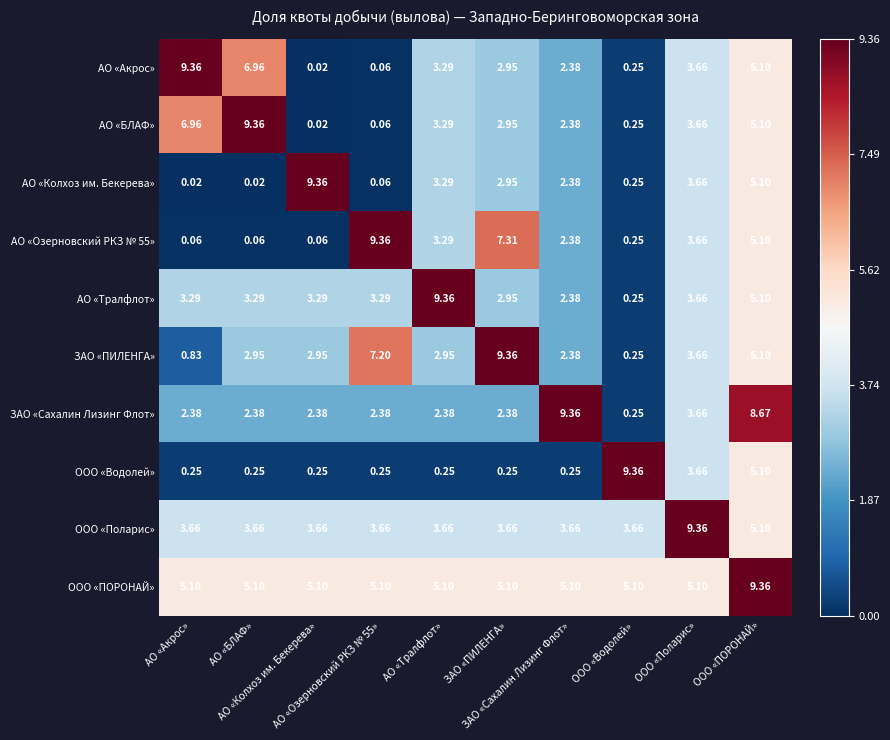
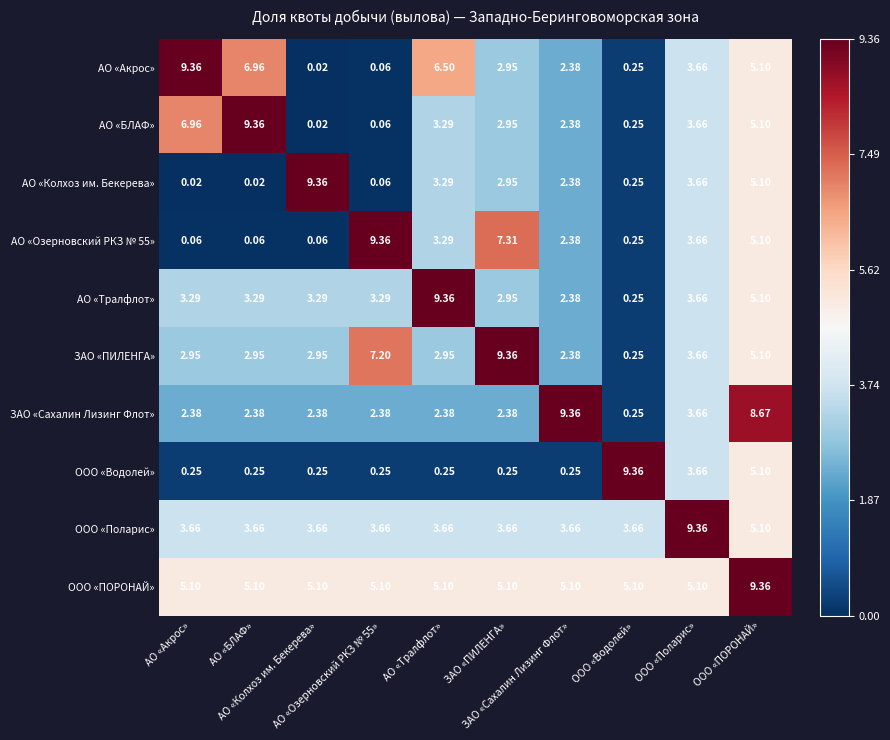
АО «Акрос», АО «Тралфлот»: 3.29 -> 6.50
ЗАО «ПИЛЕНГА», АО «Акрос»: 0.83 -> 2.95
